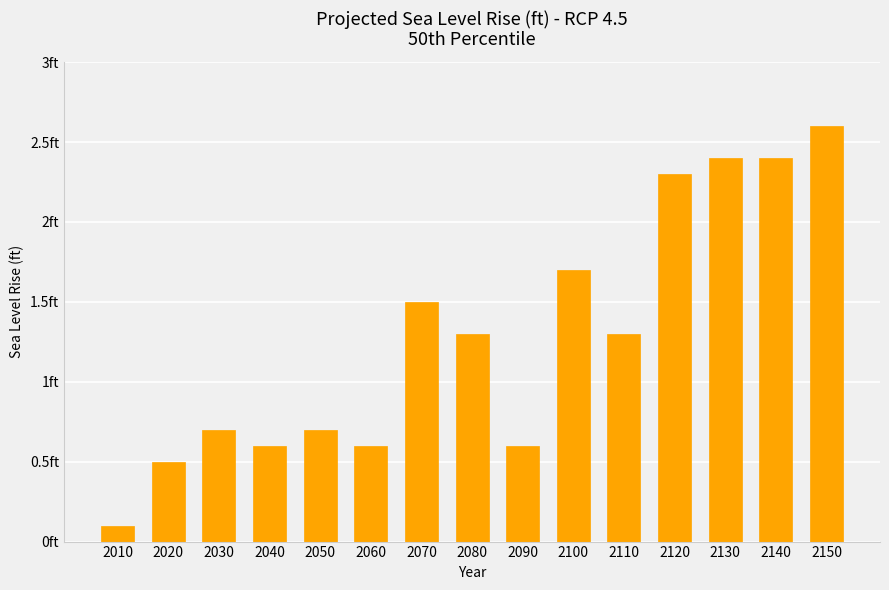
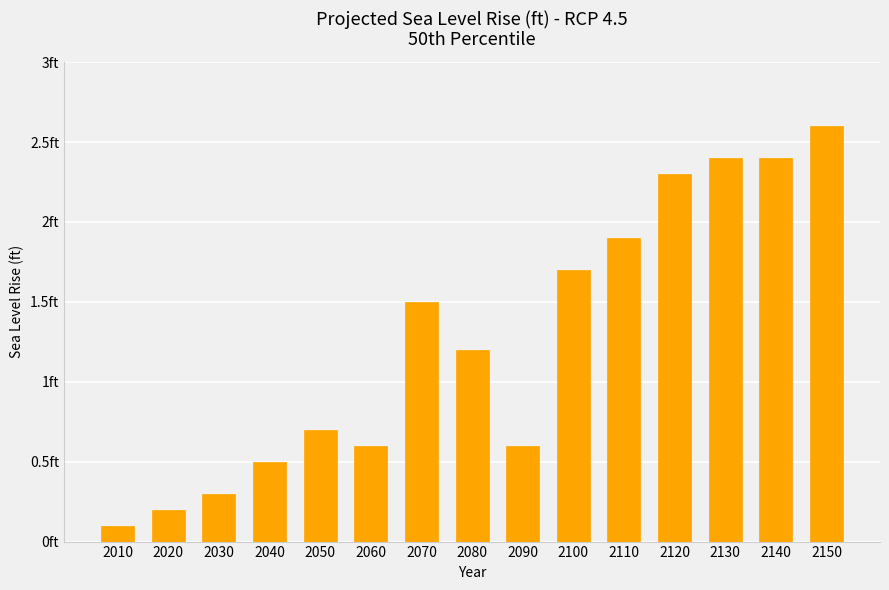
2020: 0.5ft -> 0.2ft
2030: 0.7ft -> 0.3ft
2040: 0.6ft -> 0.5ft
2080: 1.3ft -> 1.2ft
2110: 1.3ft -> 1.9ft
